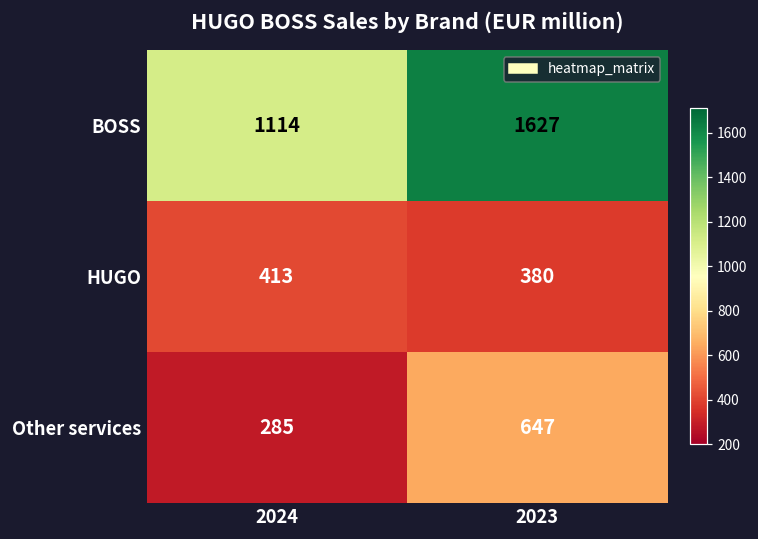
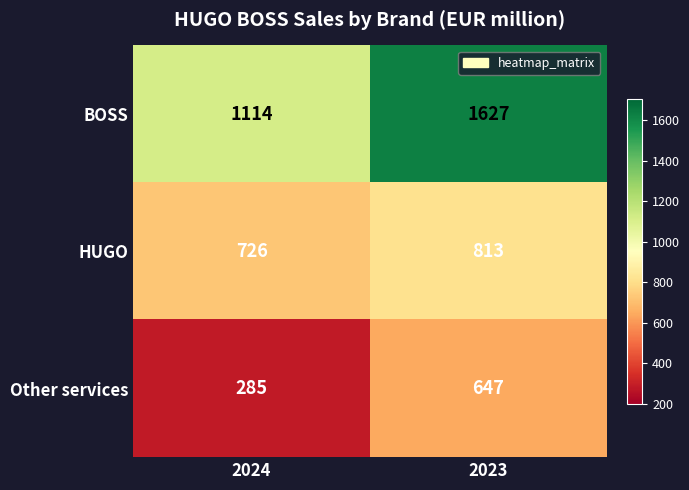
HUGO, 2024: 413 -> 726
HUGO, 2023: 380 -> 813
